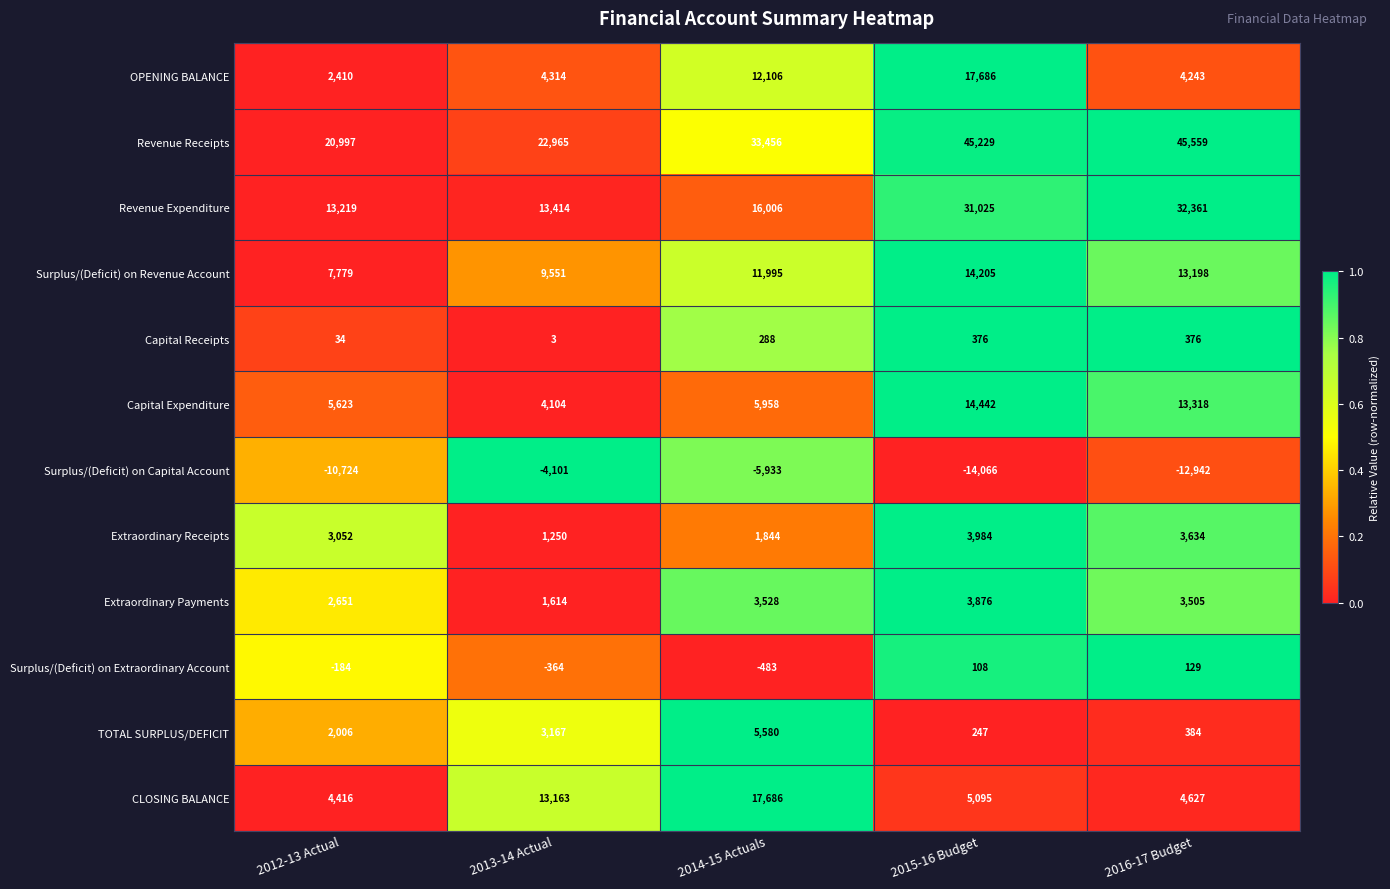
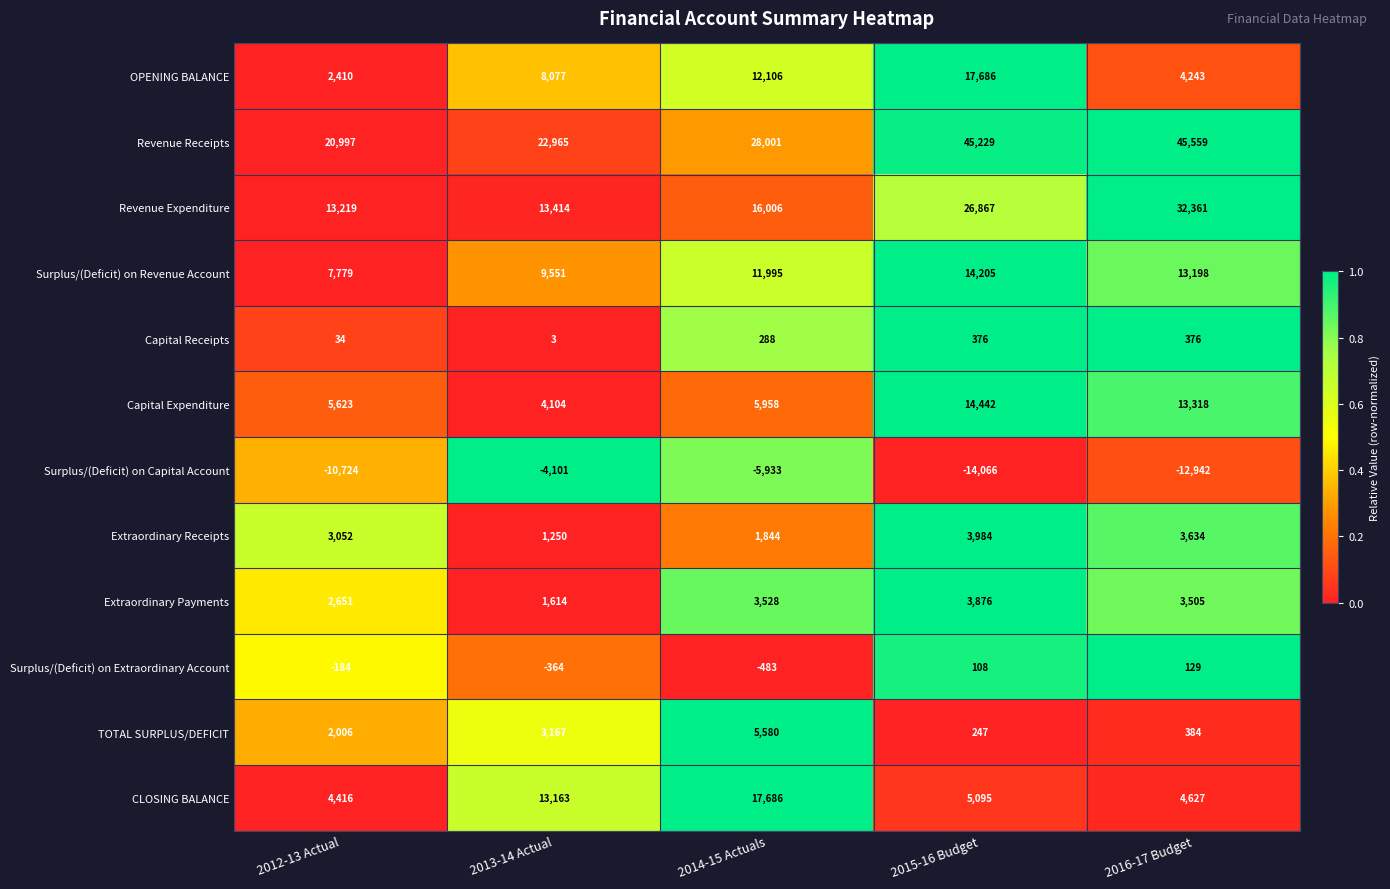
OPENING BALANCE, 2013-14 Actual: 4,314 -> 8,077
Revenue Receipts, 2014-15 Actuals: 33,456 -> 28,001
Revenue Expenditure, 2015-16 Budget: 31,025 -> 26,867
